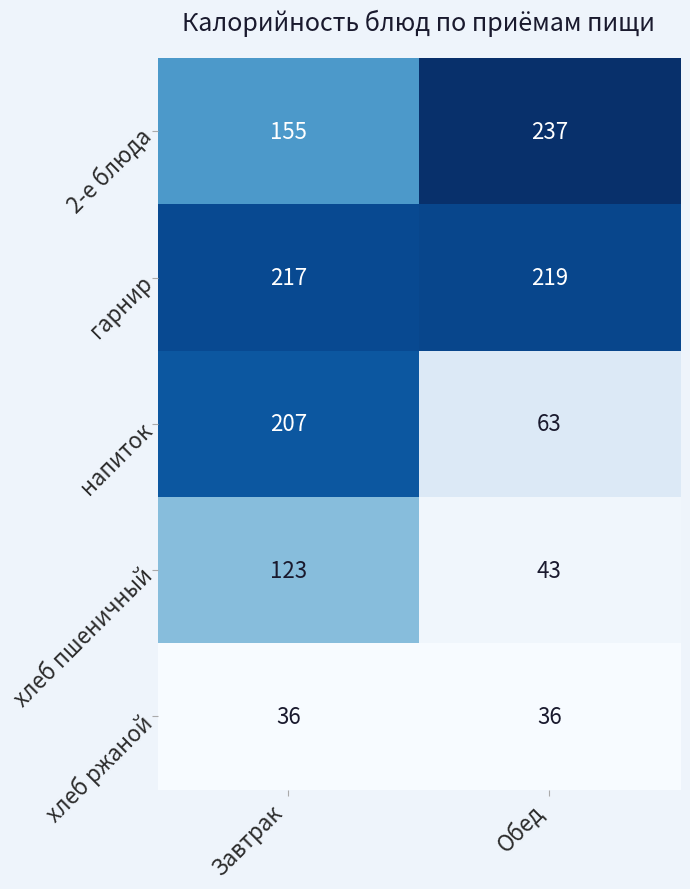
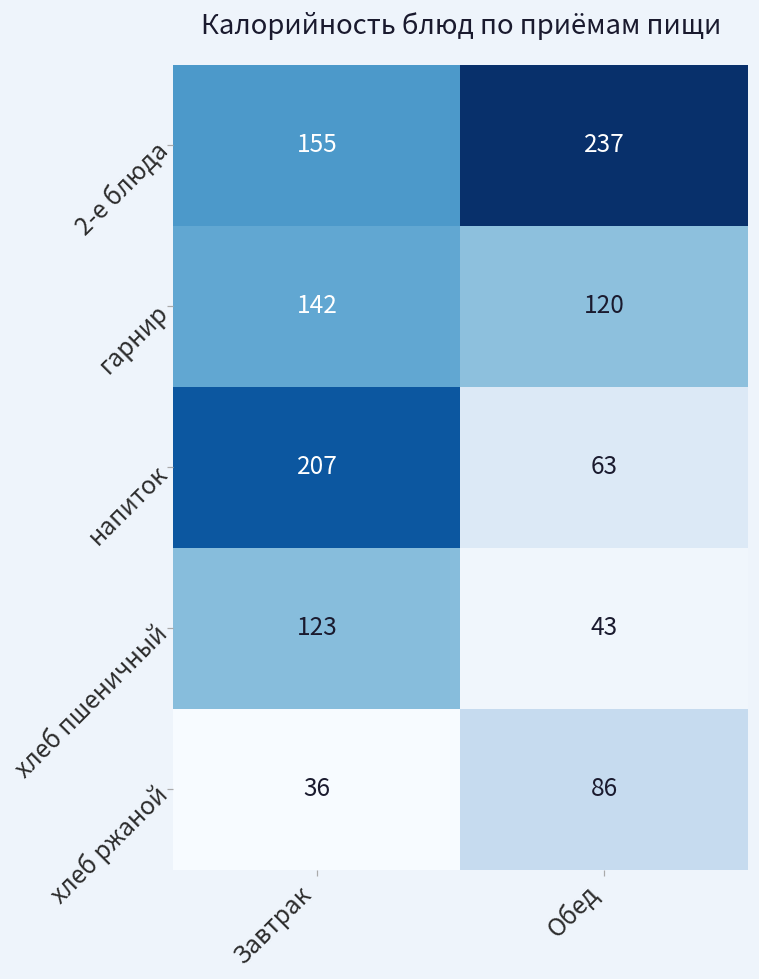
гарнир, Завтрак: 217 -> 142
гарнир, Обед: 219 -> 120
хлеб ржаной, Обед: 36 -> 86
